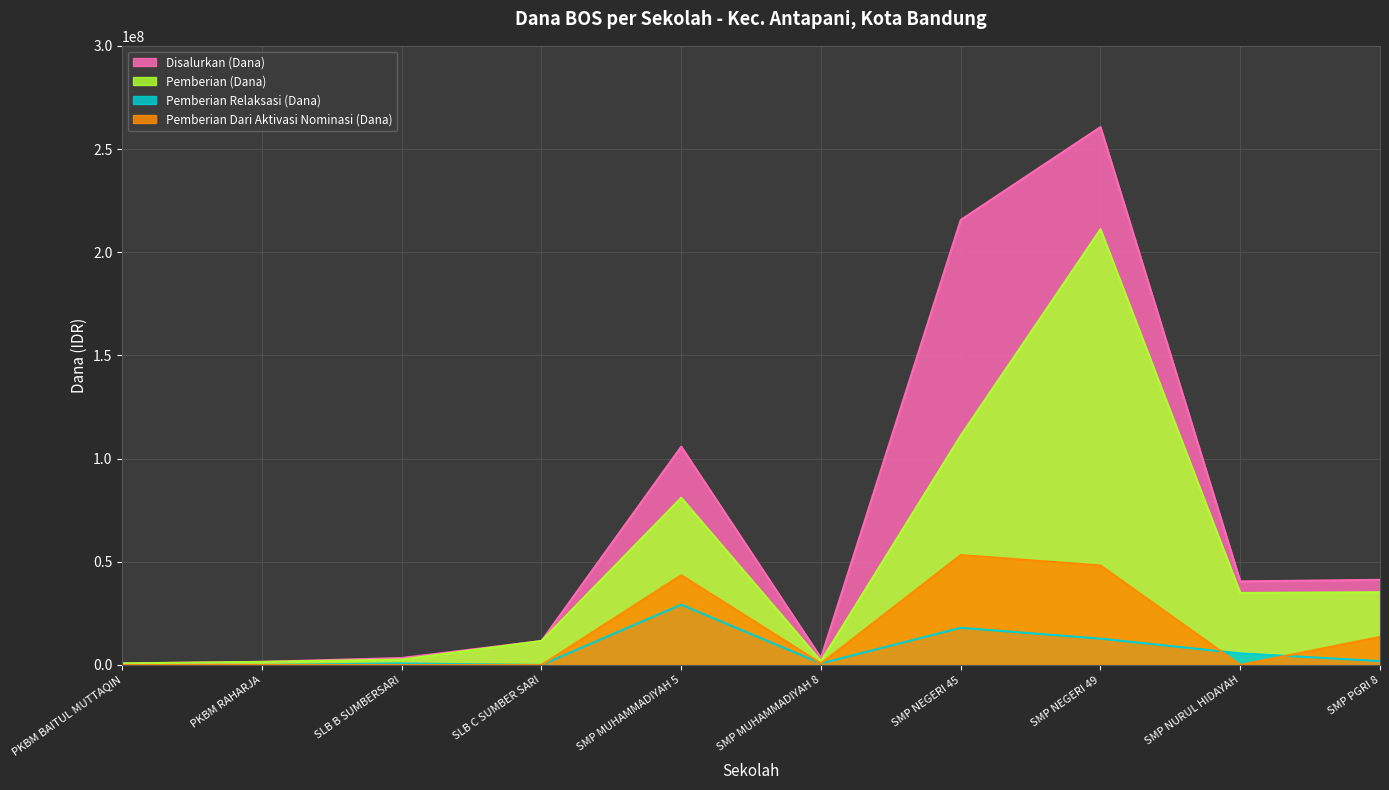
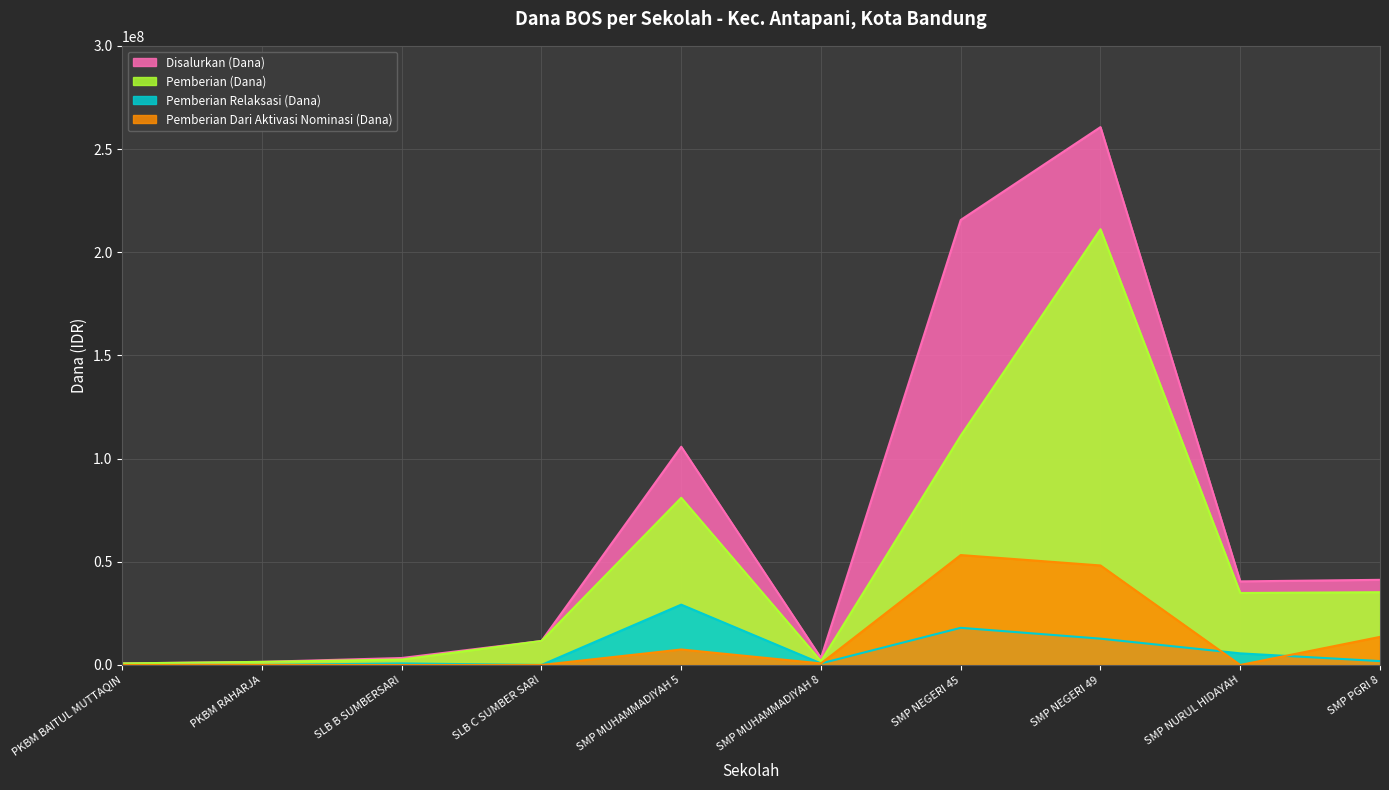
Pemberian Dari Aktivasi Nominasi (Dana), SMP MUHAMMADIYAH 5: 43000000 -> 8000000
